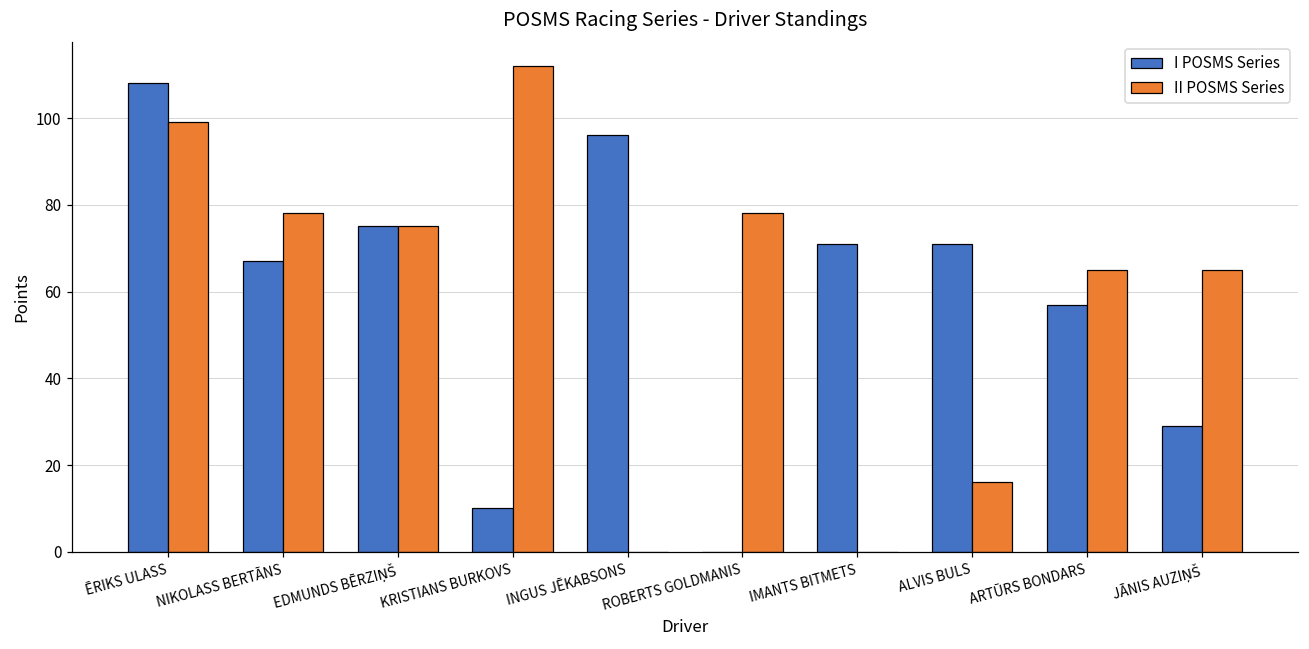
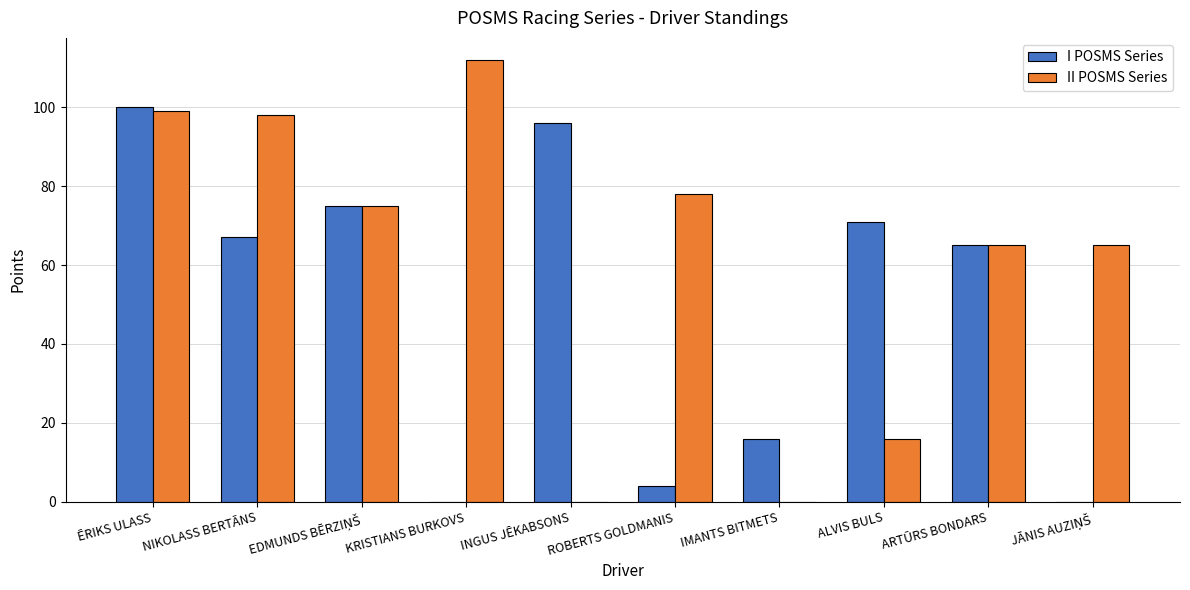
I POSMS Series, ĒRIKS ULASS: 108 -> 100
II POSMS Series, NIKOLASS BERTĀNS: 78 -> 98
I POSMS Series, KRISTIANS BURKOVS: 10 -> 0
I POSMS Series, ROBERTS GOLDMANIS: 0 -> 4
I POSMS Series, IMANTS BITMETS: 71 -> 16
I POSMS Series, ARTŪRS BONDARS: 57 -> 65
I POSMS Series, JĀNIS AUZIŅŠ: 29 -> 0
